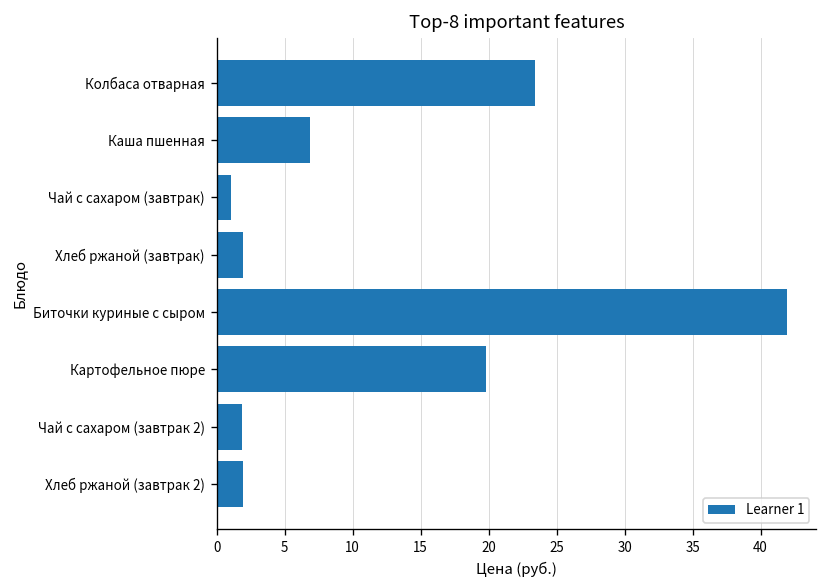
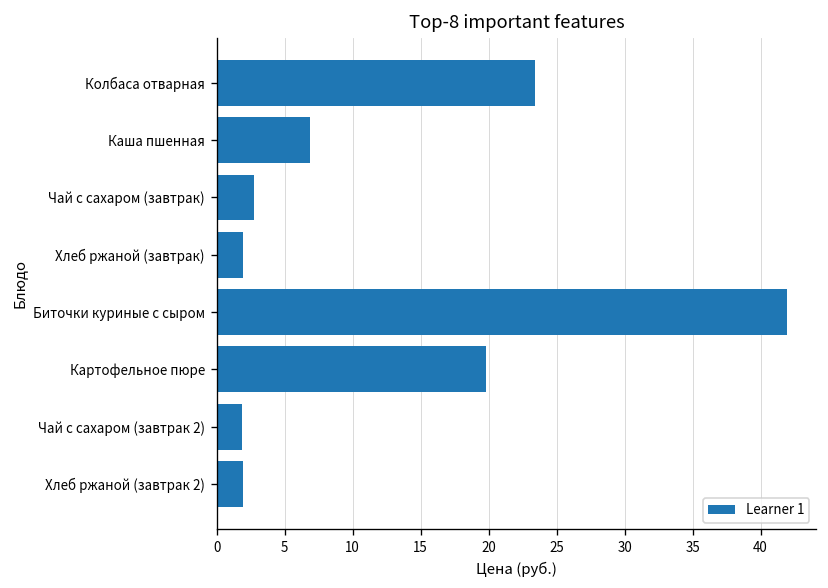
Чай с сахаром (завтрак): 1.0 -> 2.7
